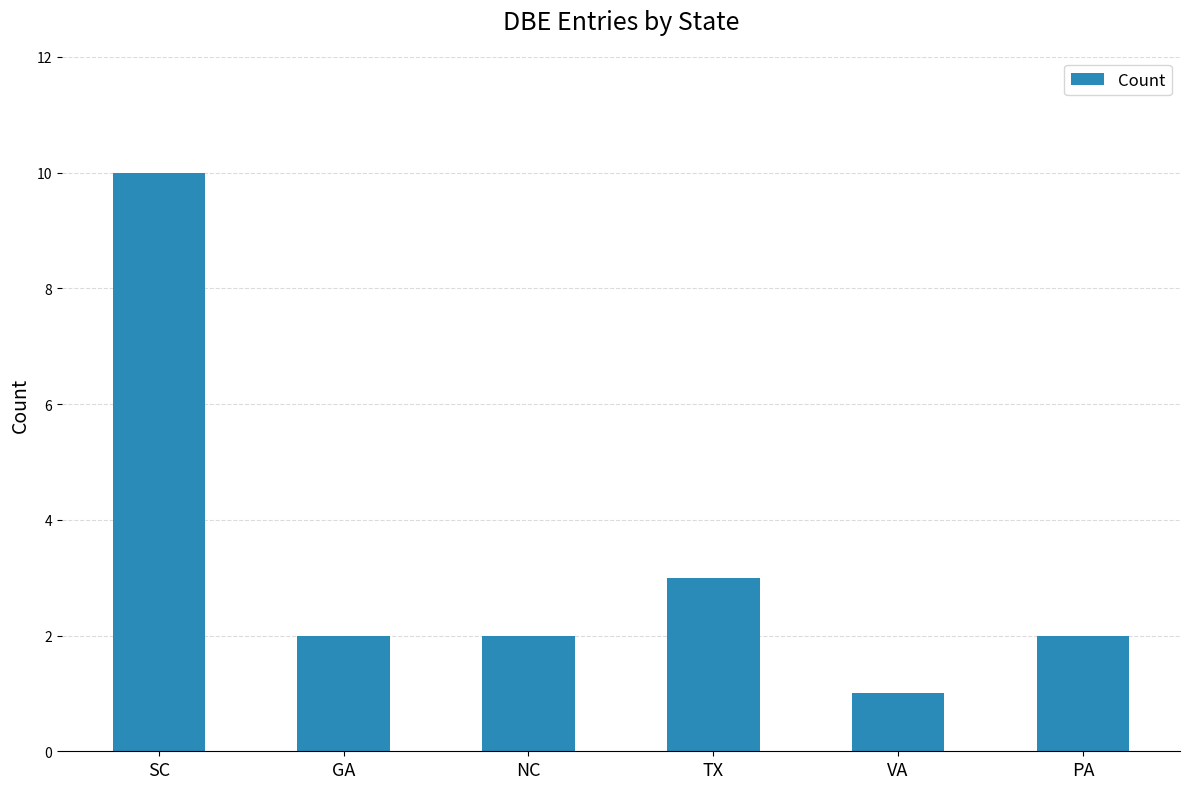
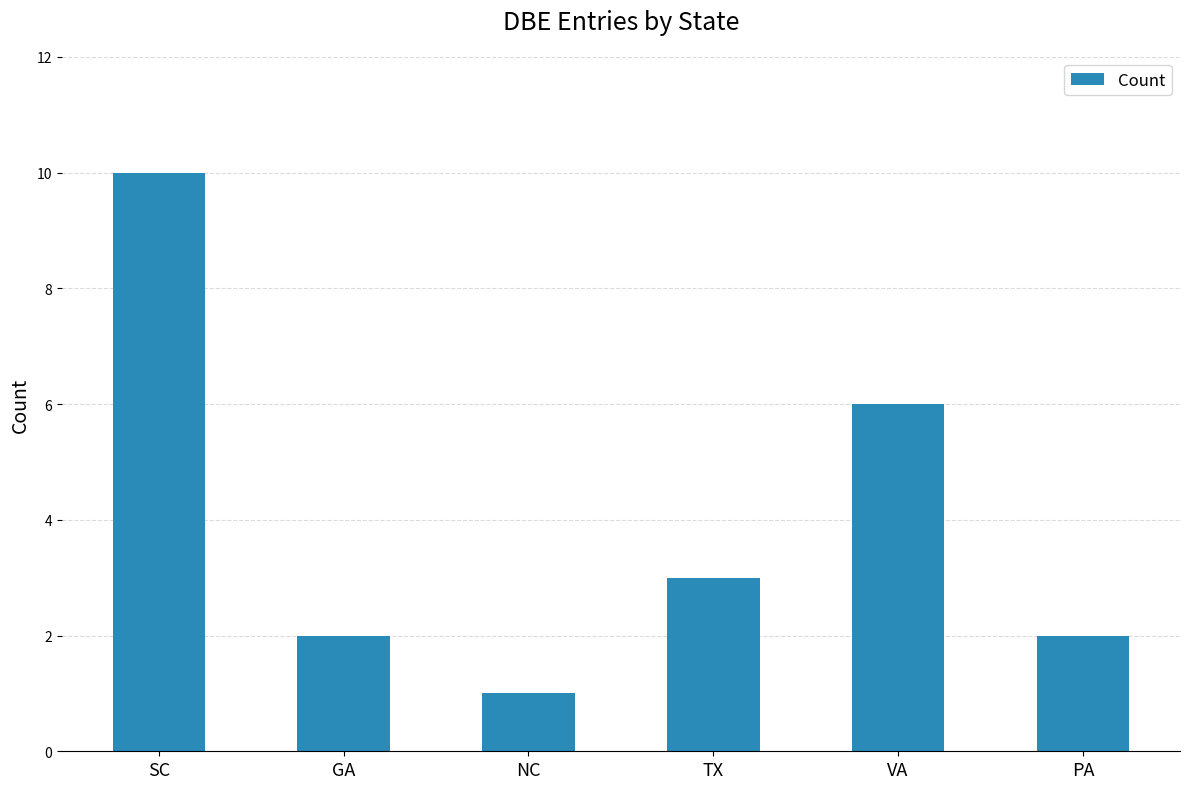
NC: 2 -> 1
VA: 1 -> 6
